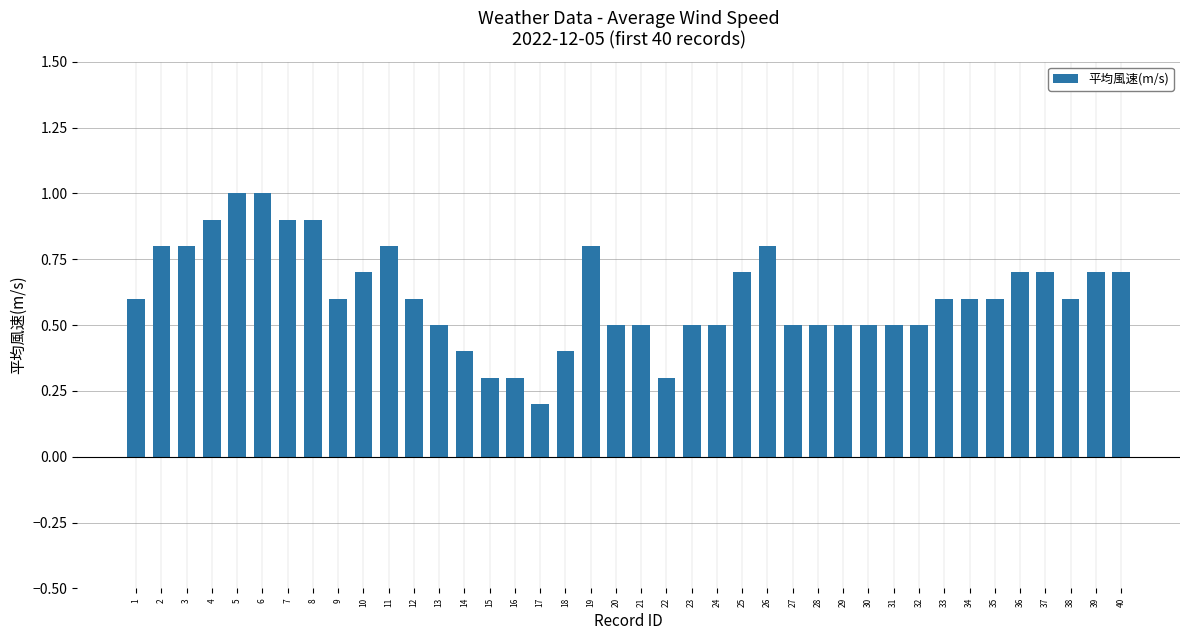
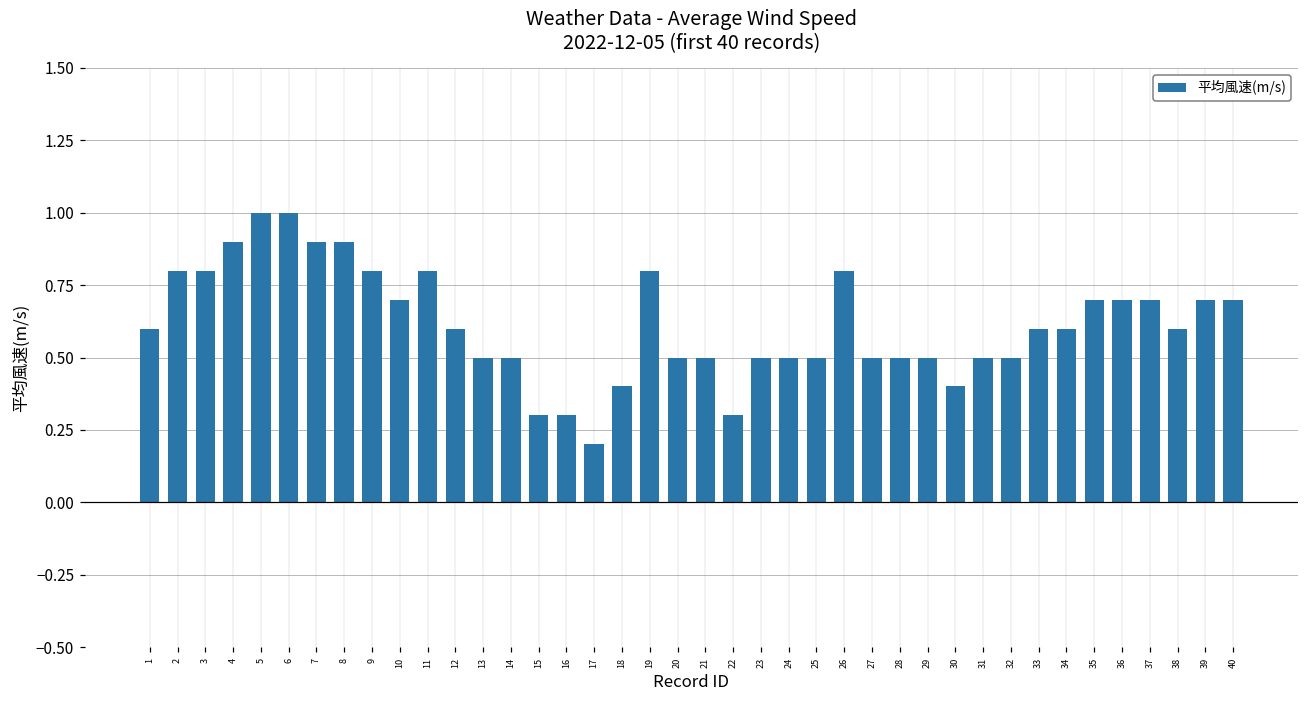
9: 0.6 -> 0.8
14: 0.4 -> 0.5
25: 0.7 -> 0.5
30: 0.5 -> 0.4
35: 0.6 -> 0.7
